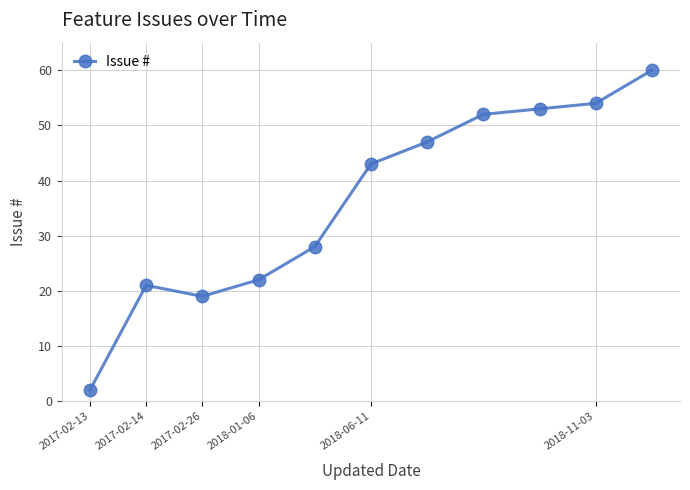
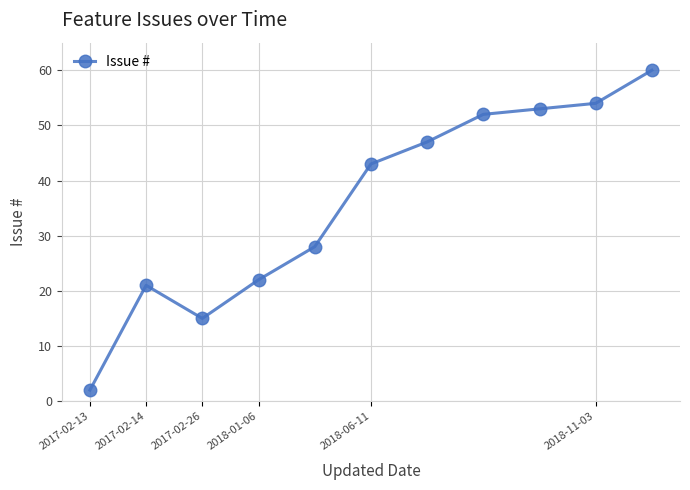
2017-02-26: 19 -> 15
